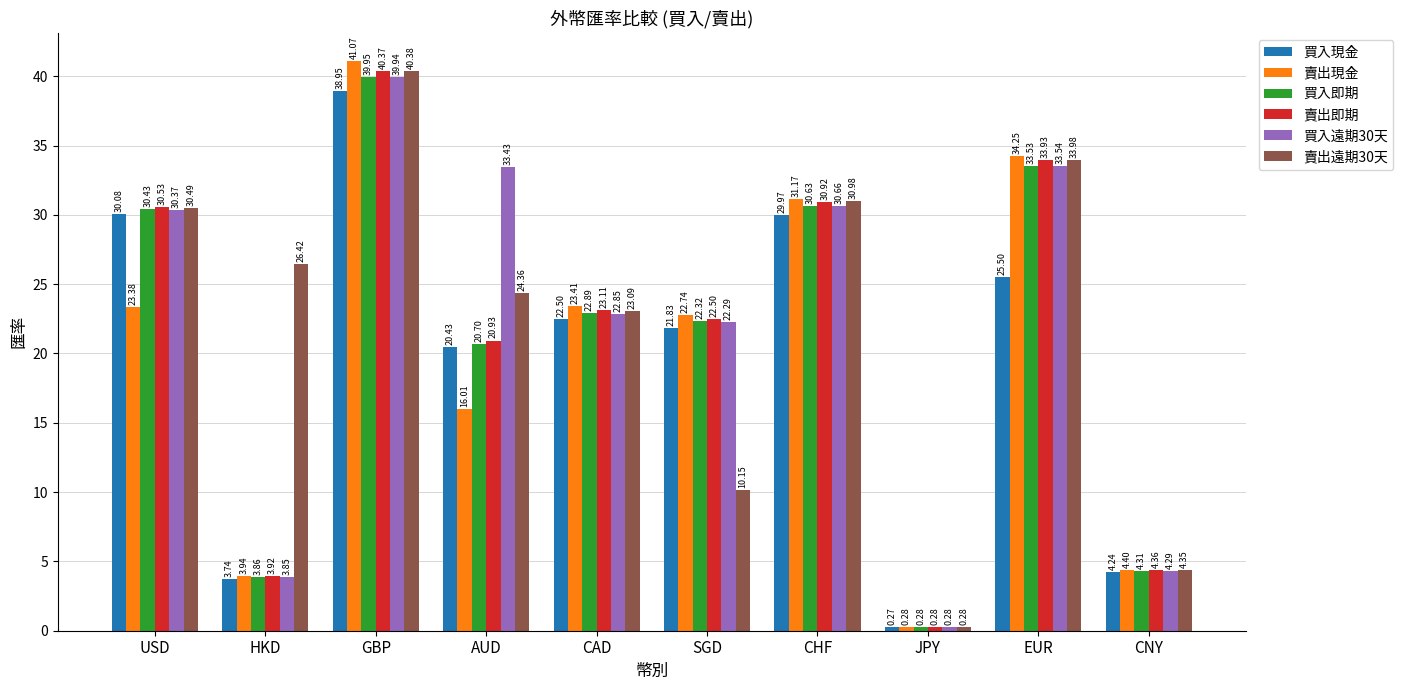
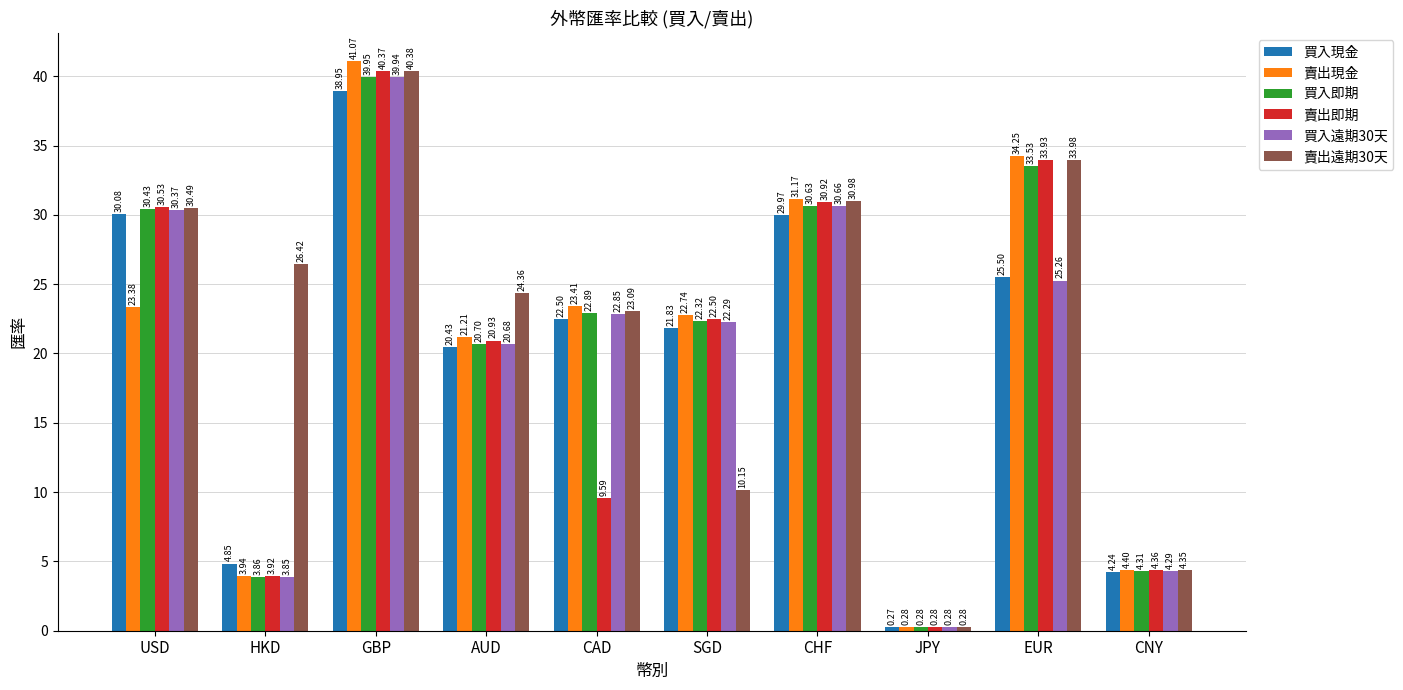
買入現金, HKD: 3.74 -> 4.85
賣出現金, AUD: 16.01 -> 21.21
買入遠期30天, AUD: 33.43 -> 20.68
賣出即期, CAD: 23.11 -> 9.59
買入遠期30天, EUR: 33.54 -> 25.26
